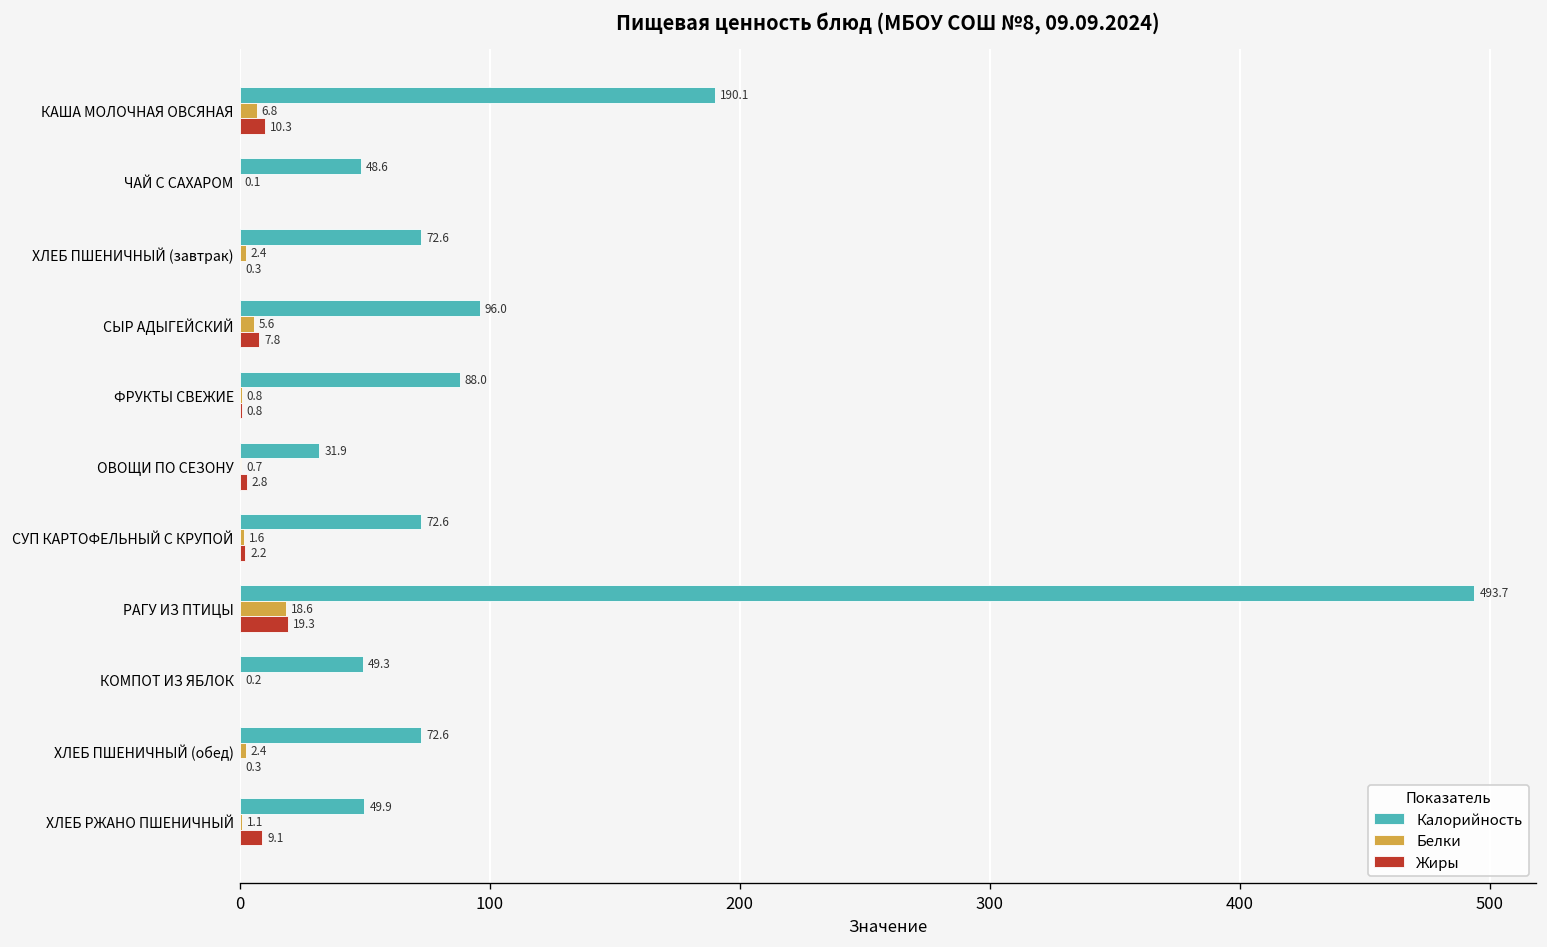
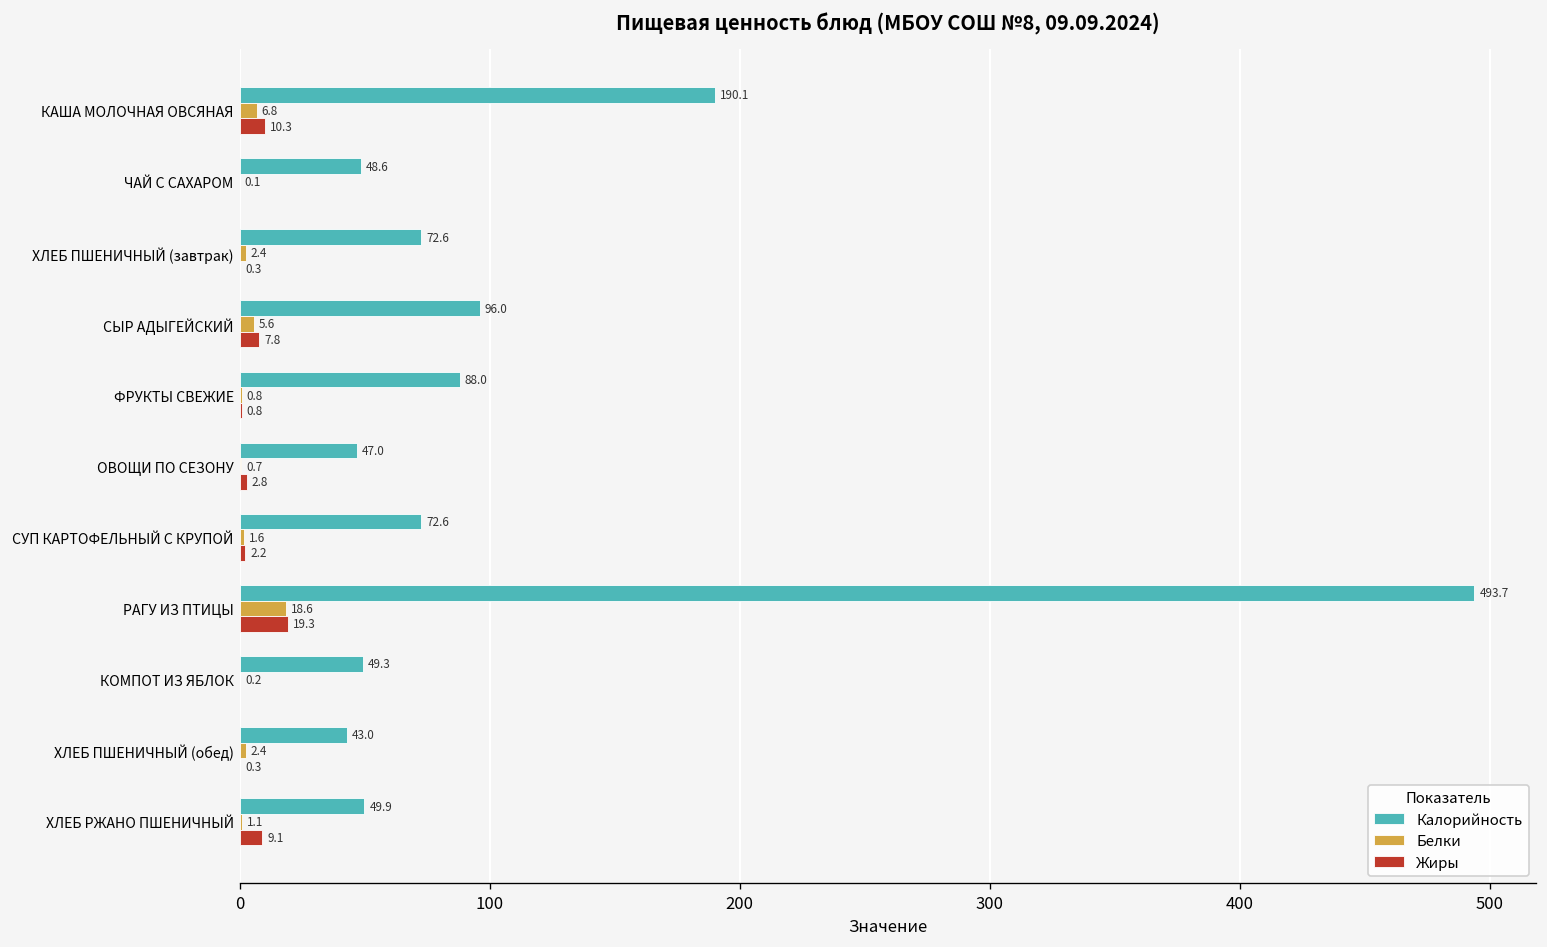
Калорийность, ОВОЩИ ПО СЕЗОНУ: 31.9 -> 47.0
Калорийность, ХЛЕБ ПШЕНИЧНЫЙ (обед): 72.6 -> 43.0
